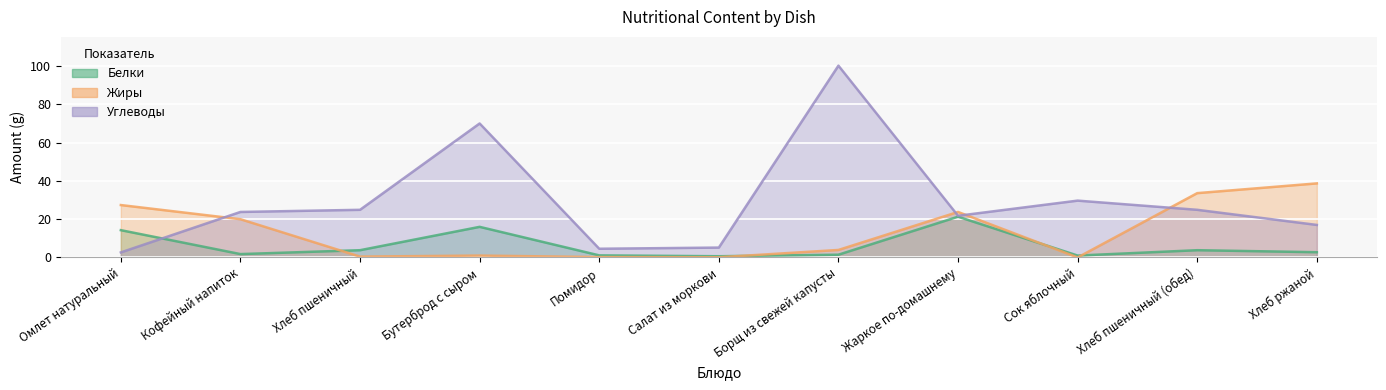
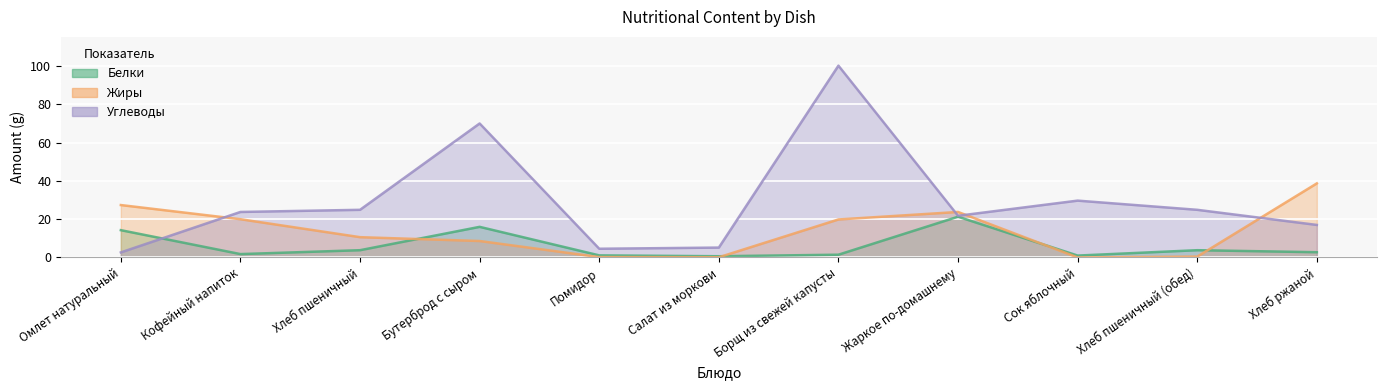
Жиры, Хлеб пшеничный: 0 -> 11
Жиры, Бутерброд с сыром: 1 -> 9
Жиры, Борщ из свежей капусты: 4 -> 20
Жиры, Хлеб пшеничный (обед): 34 -> 0
